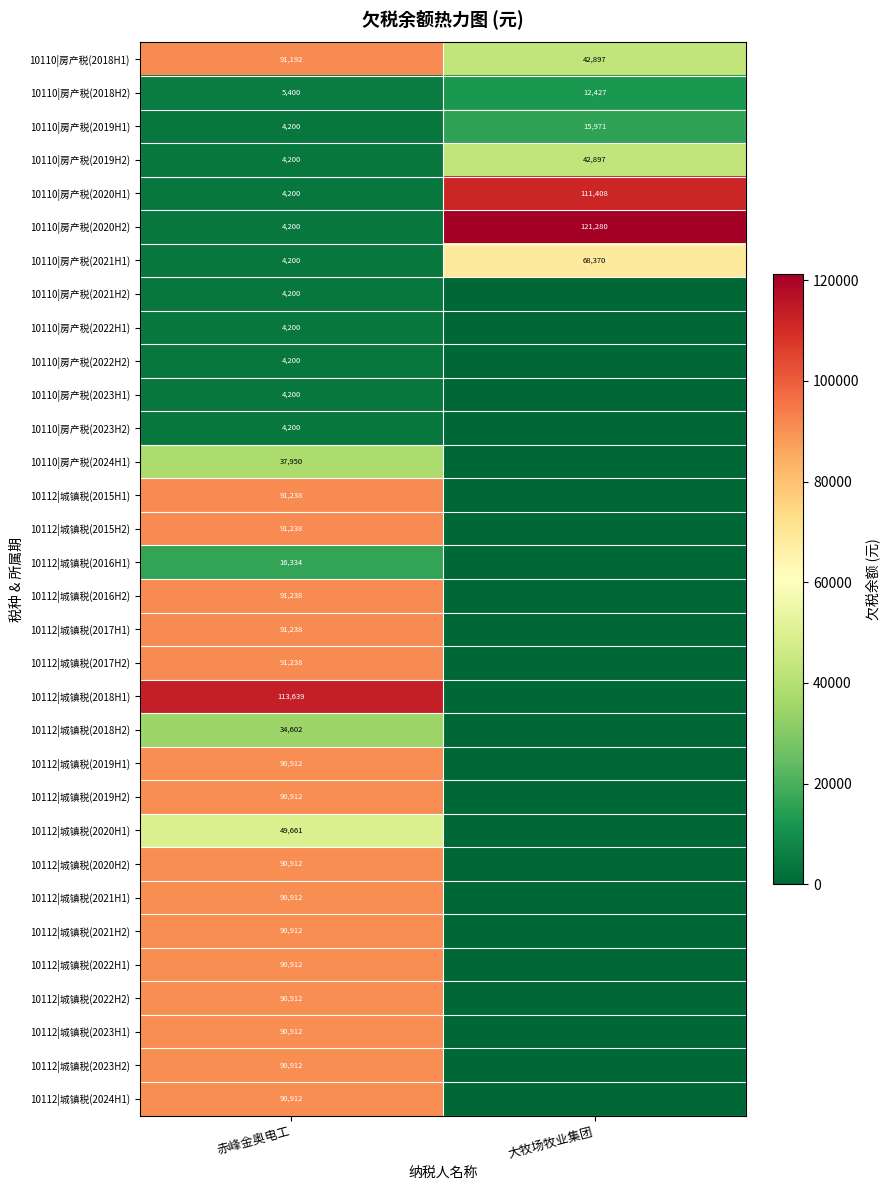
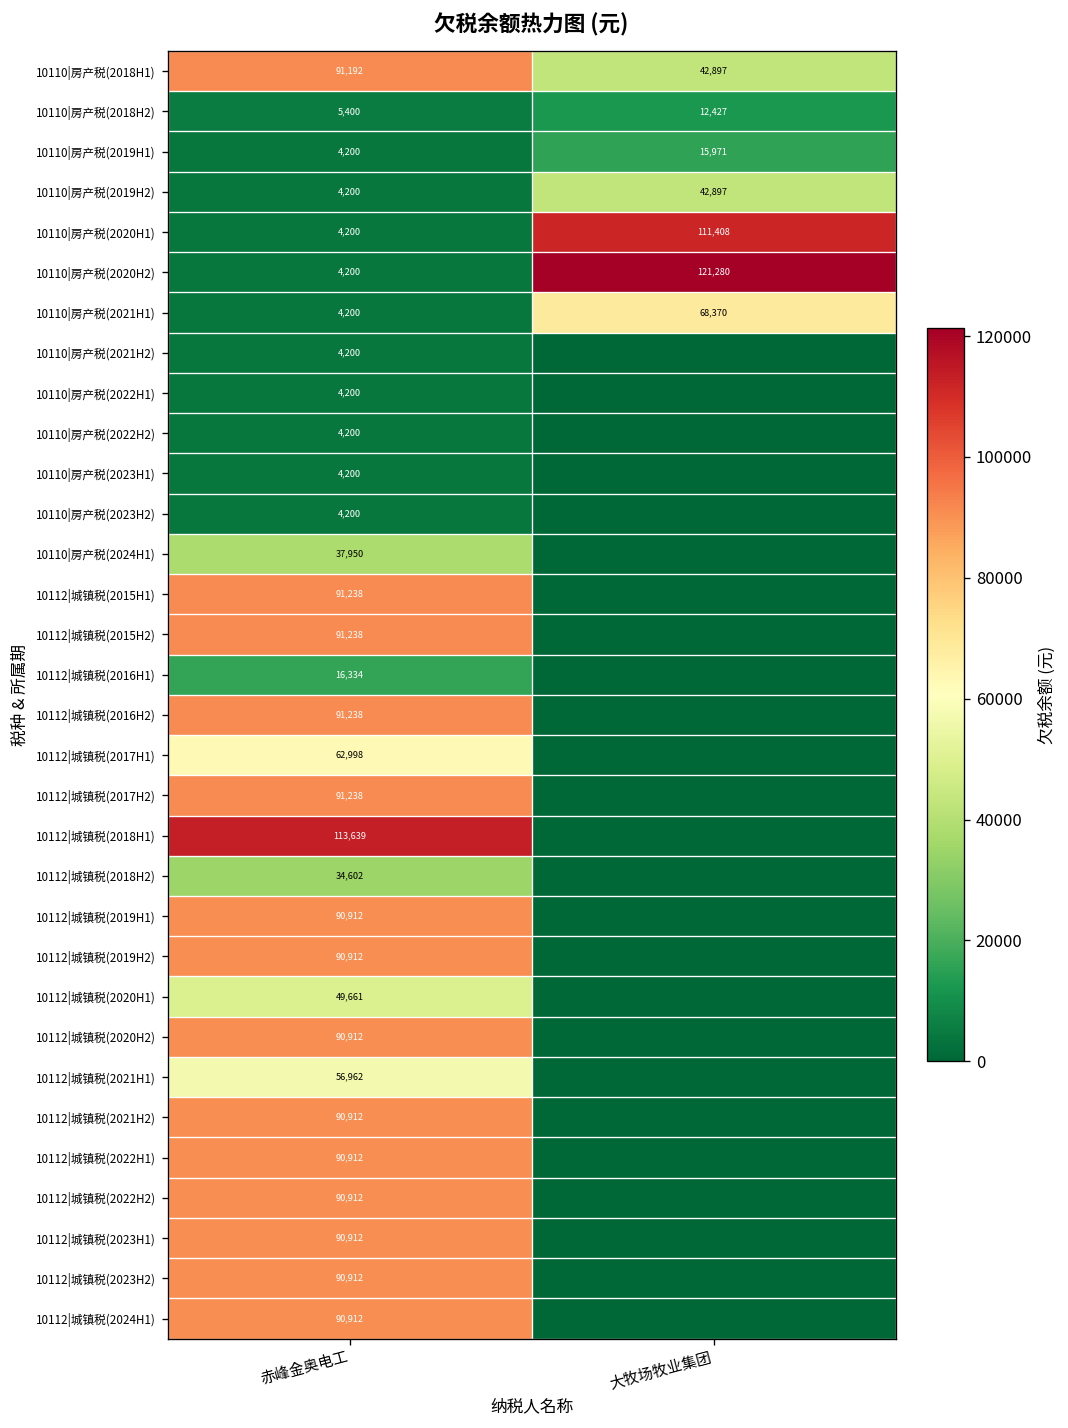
10112|城镇税(2017H1), 赤峰金奥电工: 91,238 -> 62,998
10112|城镇税(2021H1), 赤峰金奥电工: 90,912 -> 56,962
